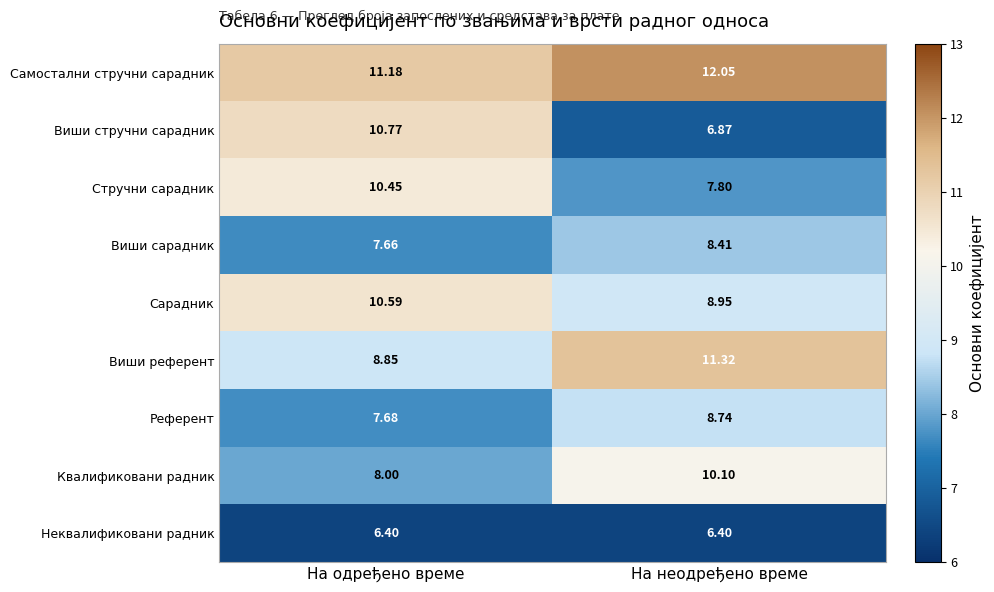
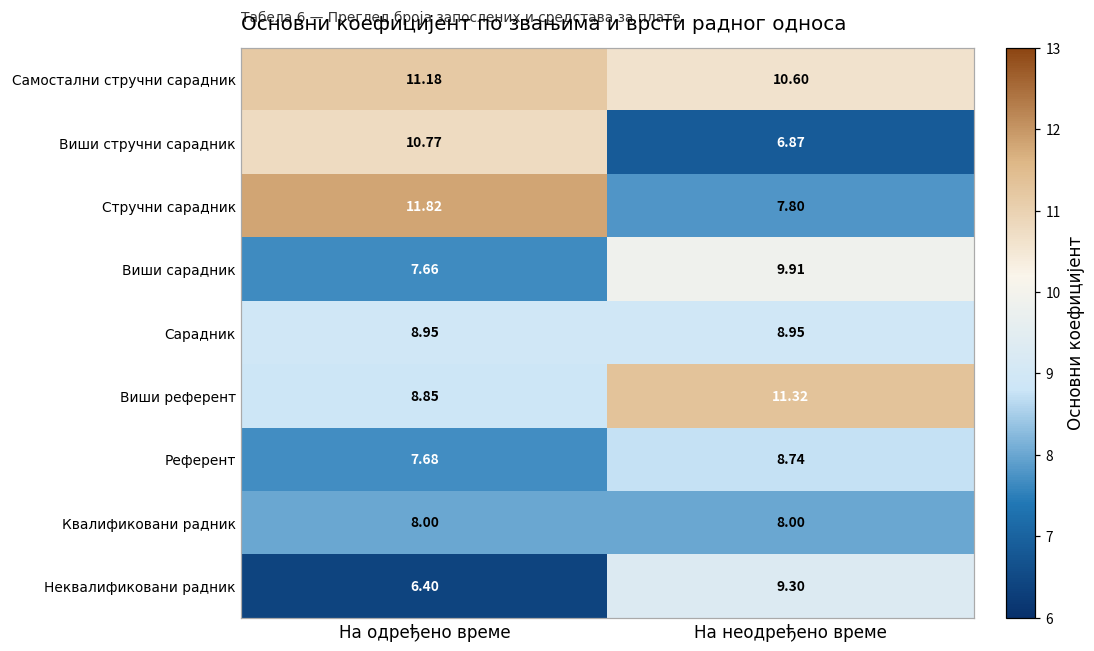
Самостални стручни сарадник, На неодређено време: 12.05 -> 10.60
Стручни сарадник, На одређено време: 10.45 -> 11.82
Виши сарадник, На неодређено време: 8.41 -> 9.91
Сарадник, На одређено време: 10.59 -> 8.95
Квалификовани радник, На неодређено време: 10.10 -> 8.00
Неквалификовани радник, На неодређено време: 6.40 -> 9.30
